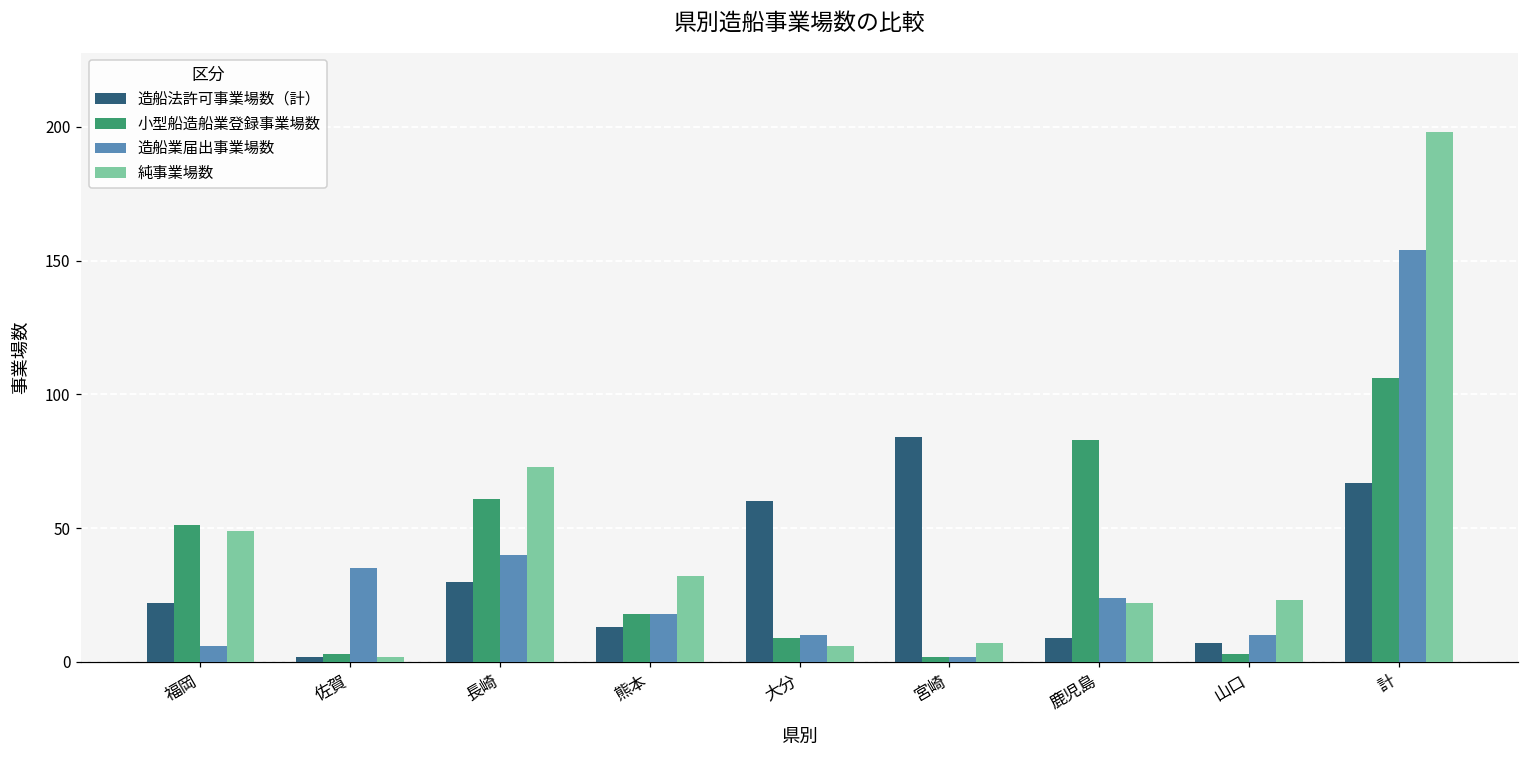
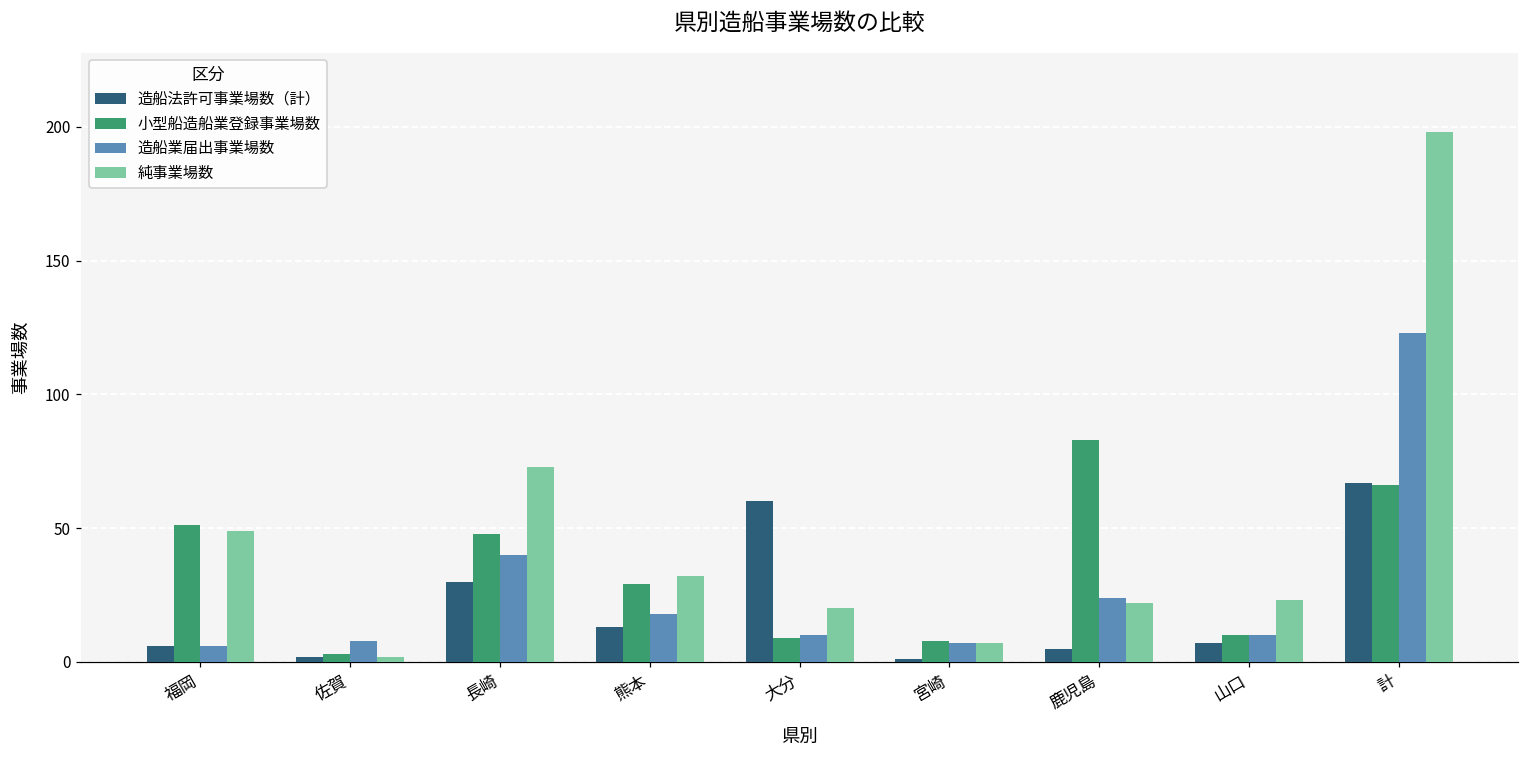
造船法許可事業場数（計）, 福岡: 22 -> 6
造船業届出事業場数, 佐賀: 35 -> 8
小型船造船業登録事業場数, 長崎: 61 -> 48
小型船造船業登録事業場数, 熊本: 18 -> 29
純事業場数, 大分: 6 -> 20
造船法許可事業場数（計）, 宮崎: 84 -> 1
小型船造船業登録事業場数, 宮崎: 2 -> 8
造船業届出事業場数, 宮崎: 2 -> 7
造船法許可事業場数（計）, 鹿児島: 9 -> 5
小型船造船業登録事業場数, 山口: 3 -> 10
小型船造船業登録事業場数, 計: 106 -> 66
造船業届出事業場数, 計: 154 -> 123
